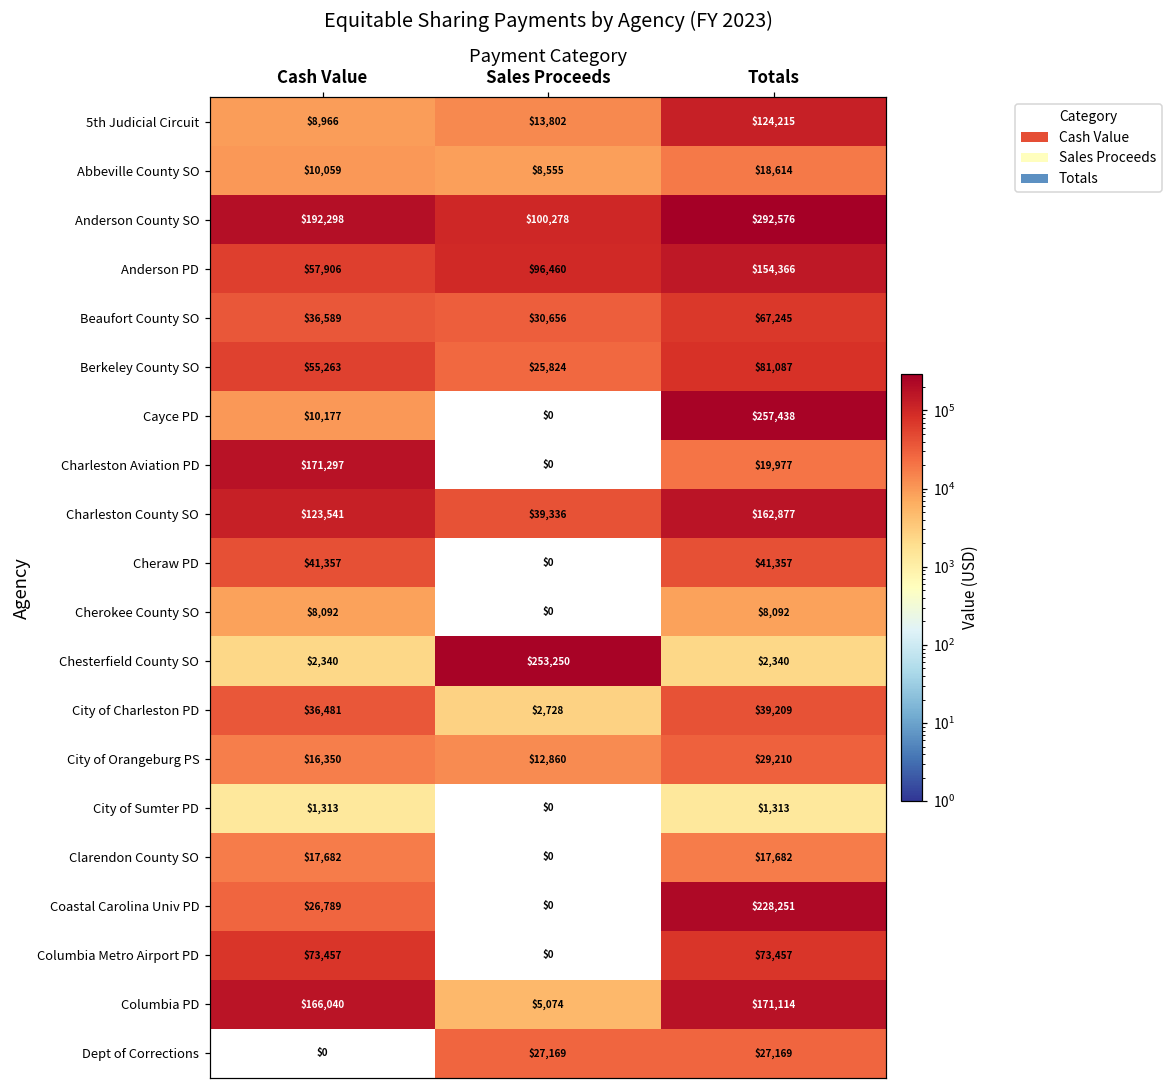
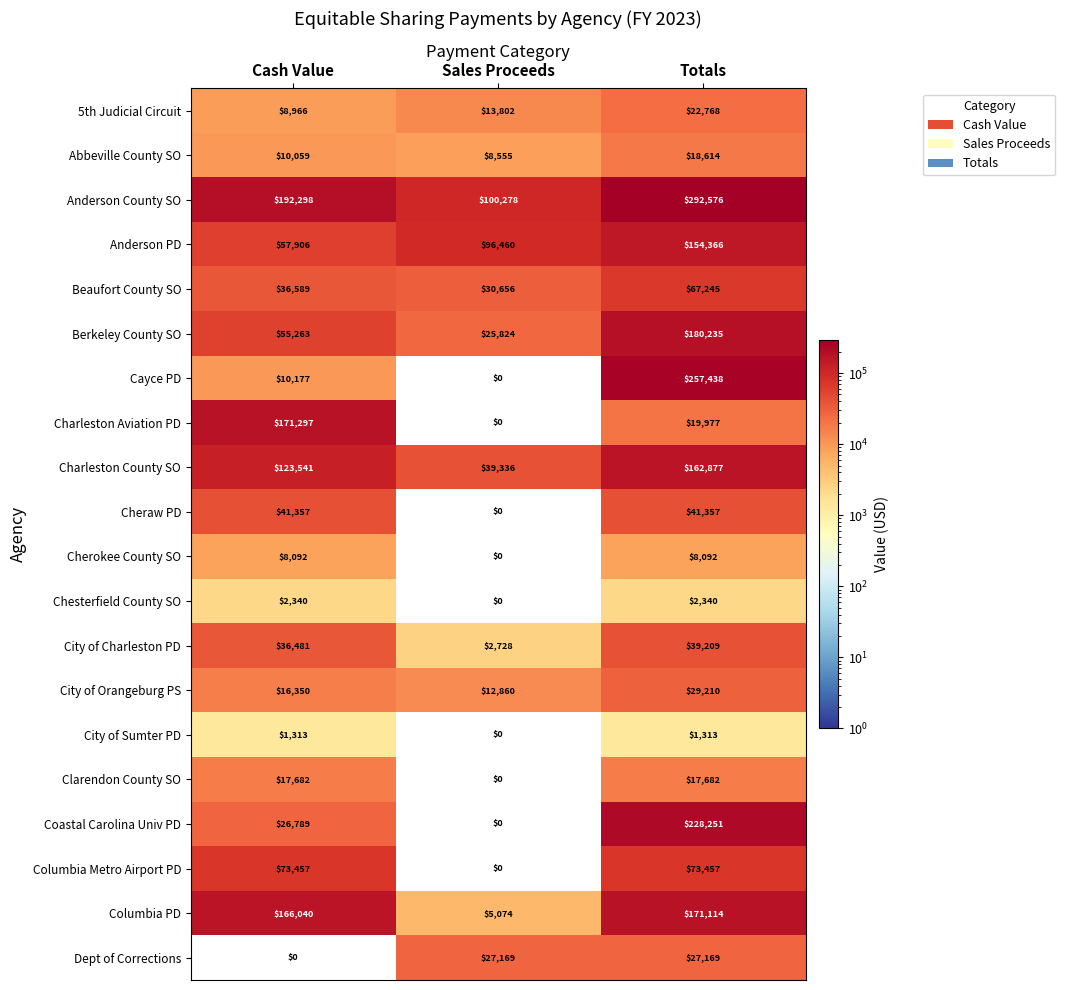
5th Judicial Circuit, Totals: $124,215 -> $22,768
Berkeley County SO, Totals: $81,087 -> $180,235
Chesterfield County SO, Sales Proceeds: $253,250 -> $0
